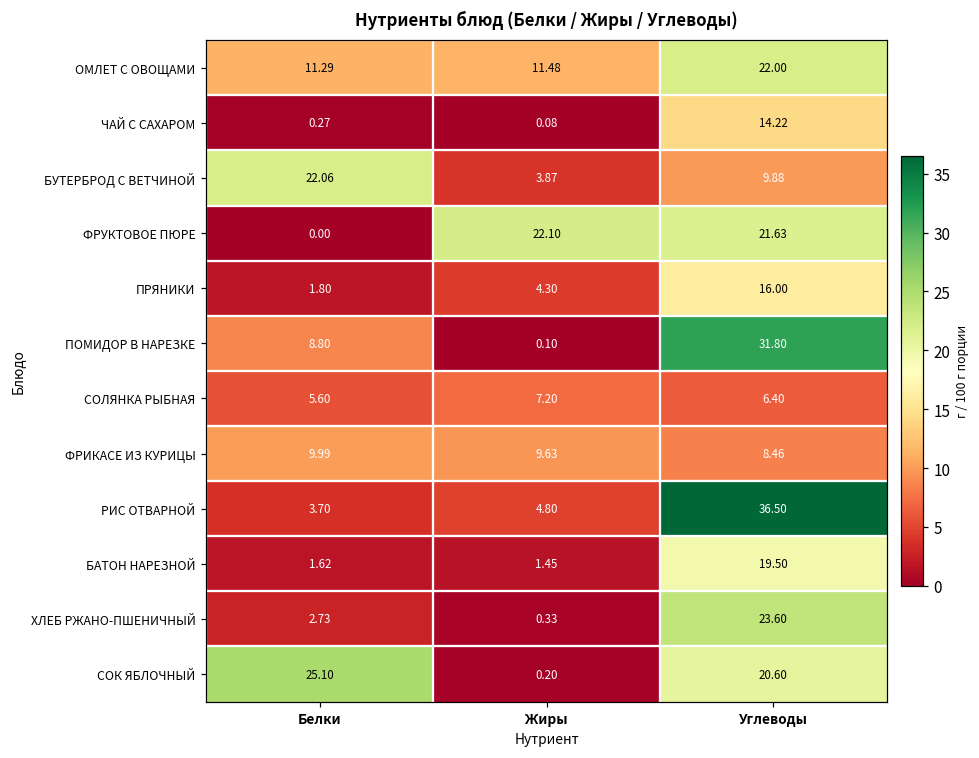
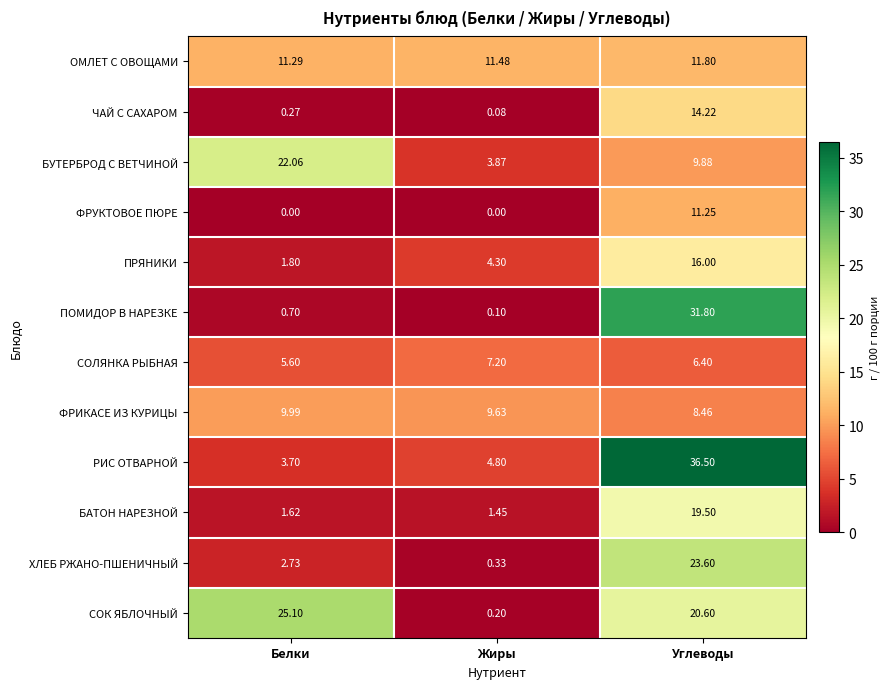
ОМЛЕТ С ОВОЩАМИ, Углеводы: 22.00 -> 11.80
ФРУКТОВОЕ ПЮРЕ, Жиры: 22.10 -> 0.00
ФРУКТОВОЕ ПЮРЕ, Углеводы: 21.63 -> 11.25
ПОМИДОР В НАРЕЗКЕ, Белки: 8.80 -> 0.70
